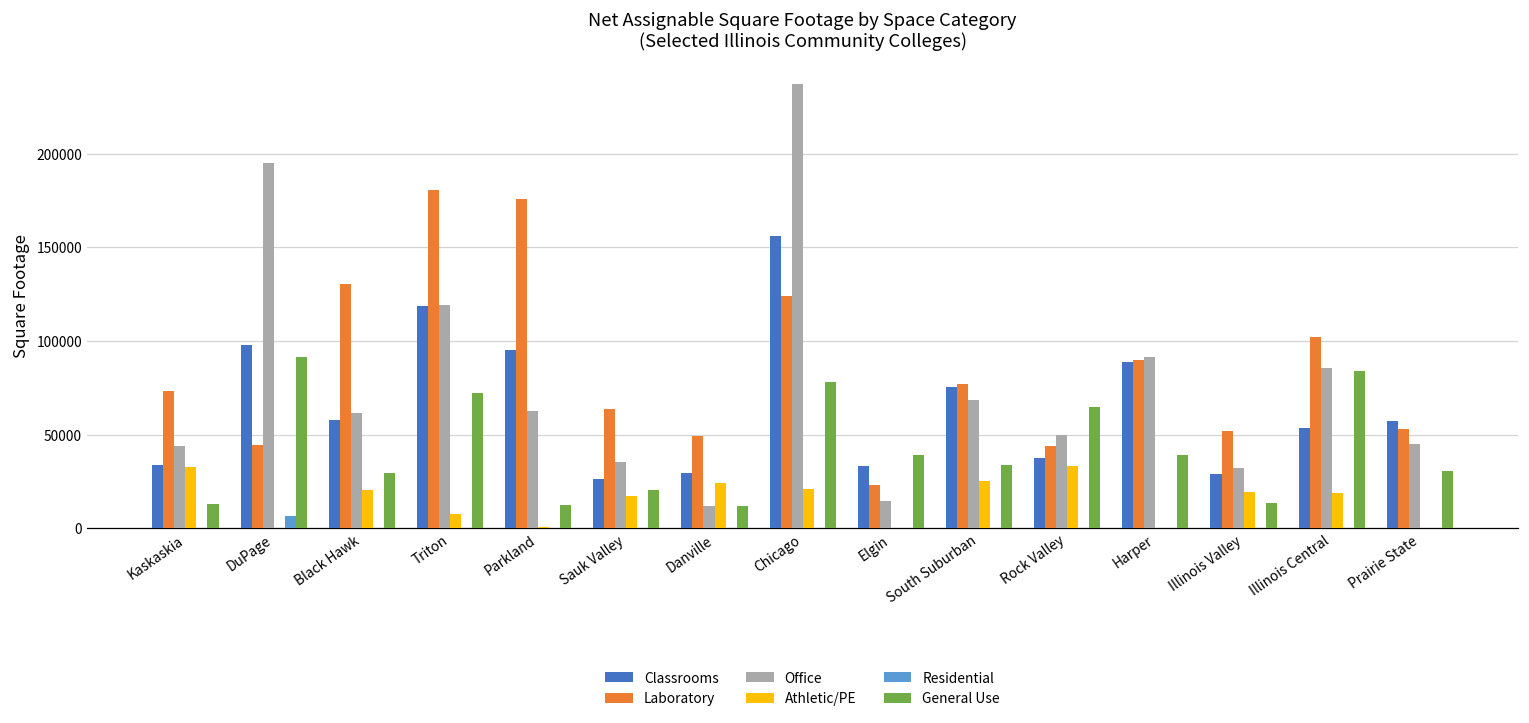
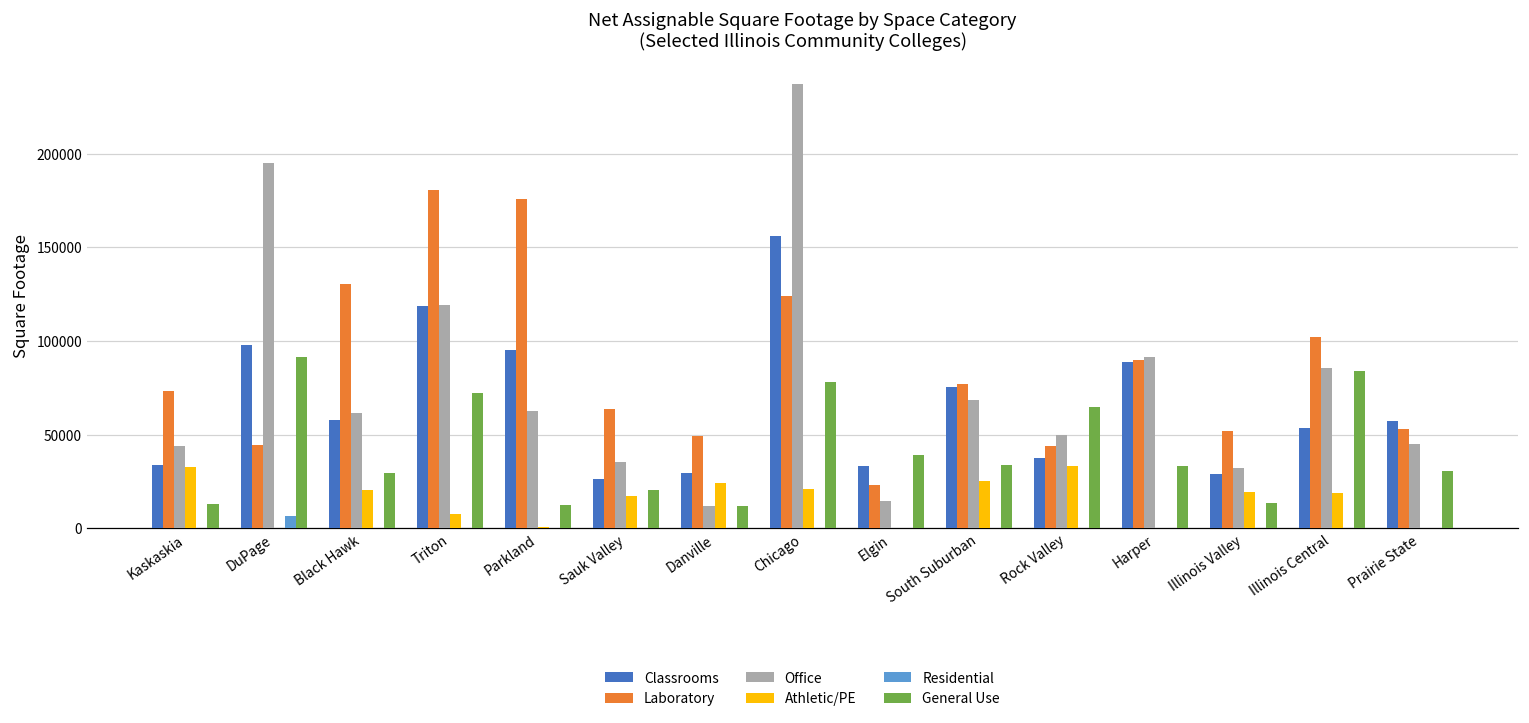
General Use, Harper: 39000 -> 33000
